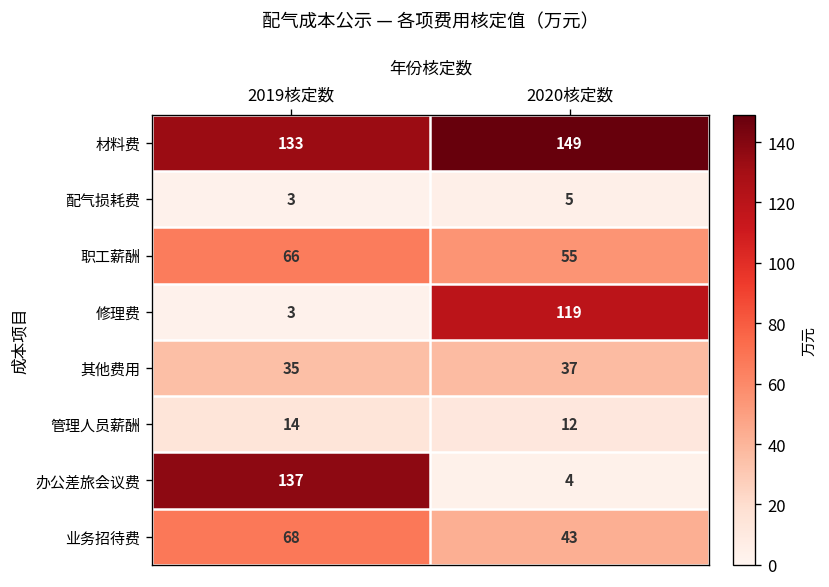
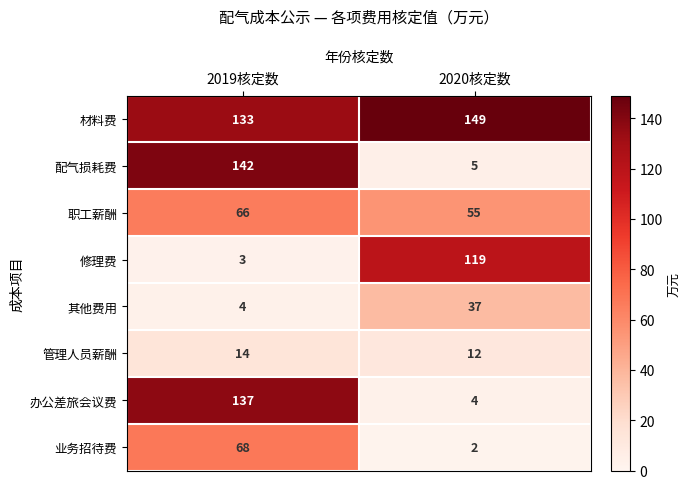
配气损耗费, 2019核定数: 3 -> 142
其他费用, 2019核定数: 35 -> 4
业务招待费, 2020核定数: 43 -> 2
